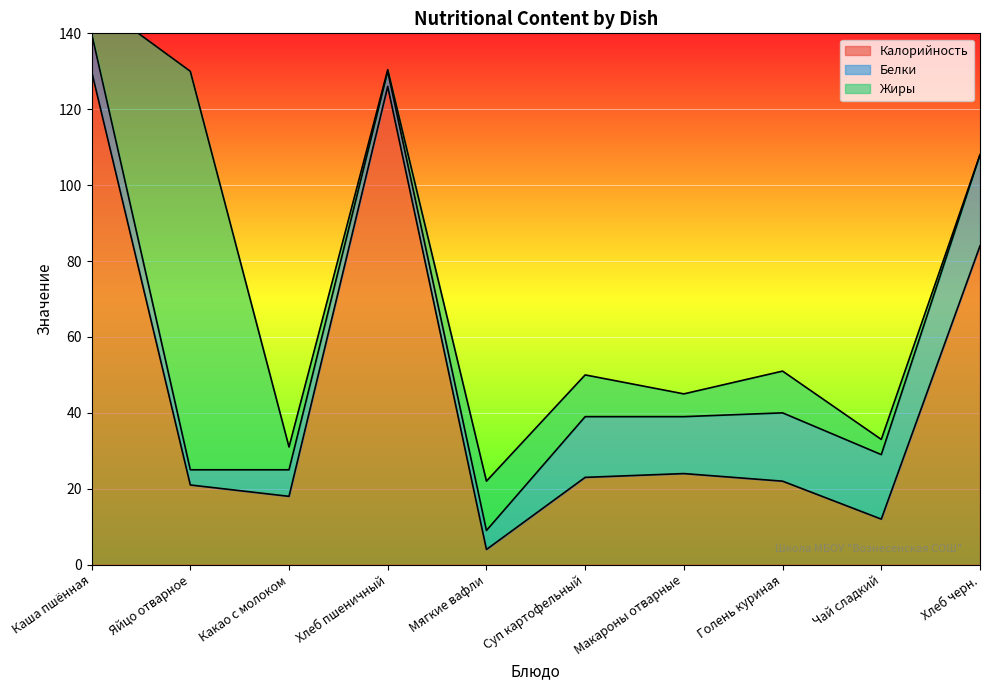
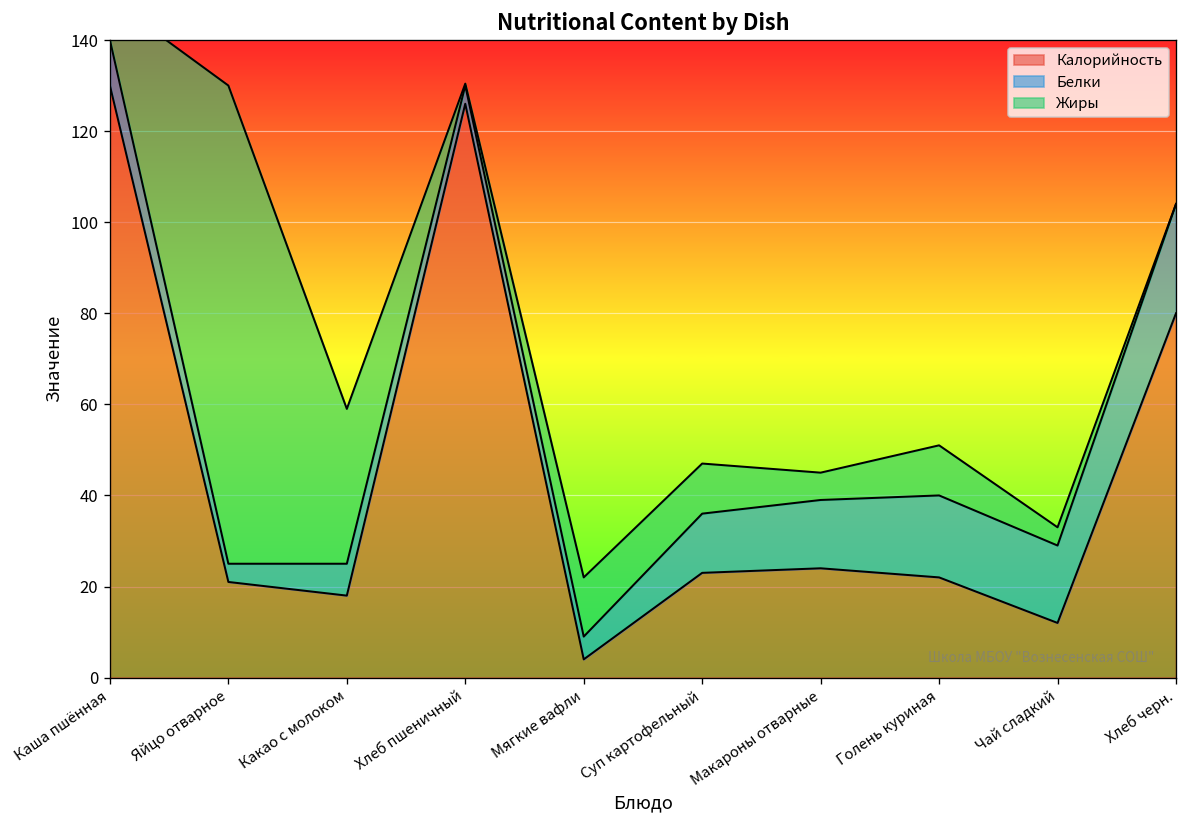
Жиры, Какао с молоком: 6 -> 34
Белки, Суп картофельный: 16 -> 13
Калорийность, Хлеб черн.: 84 -> 80
